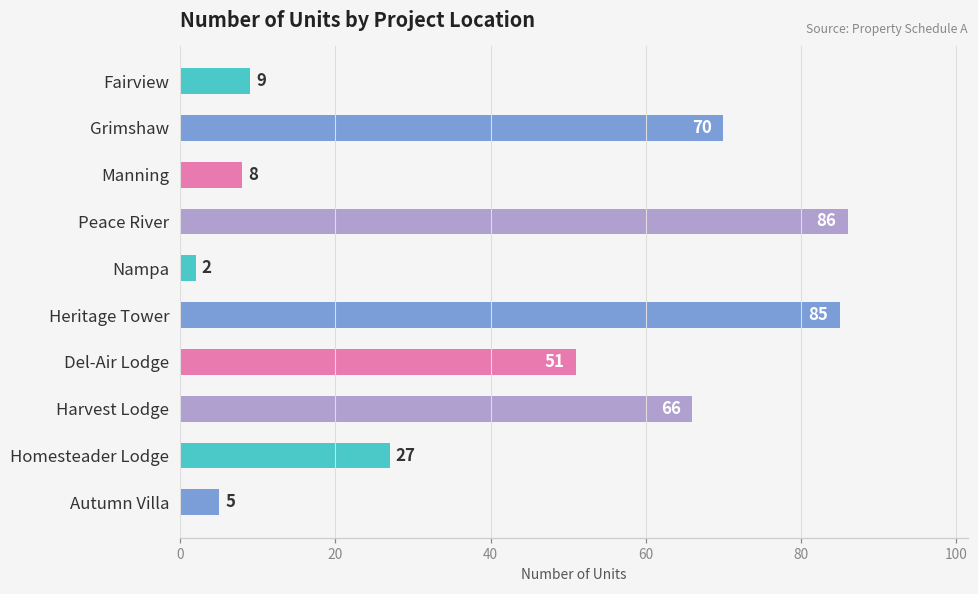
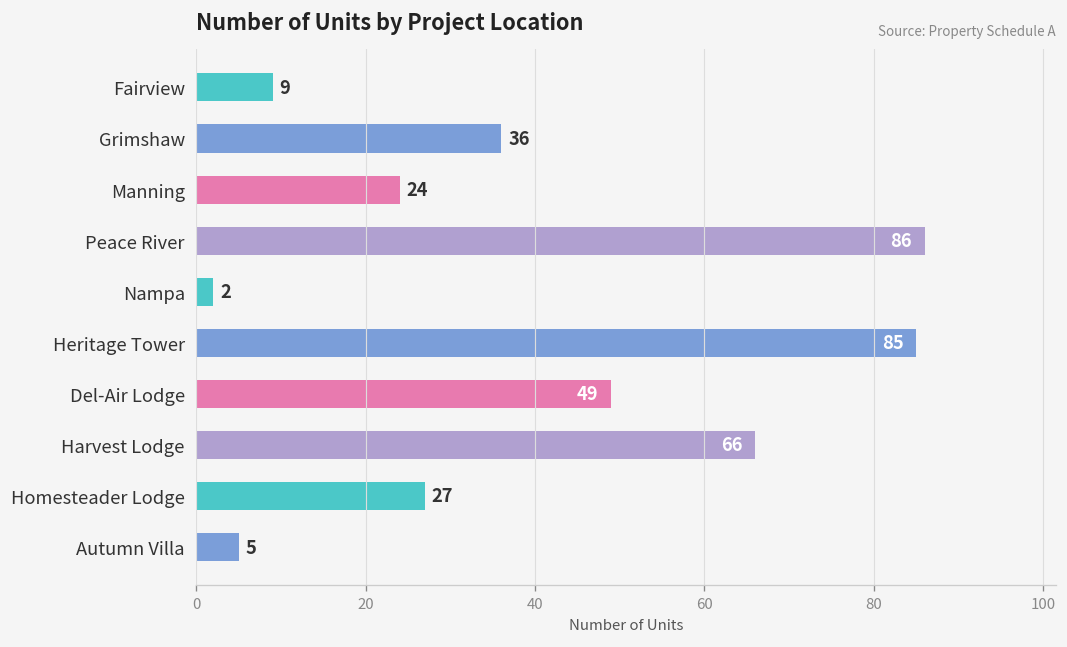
Grimshaw: 70 -> 36
Manning: 8 -> 24
Del-Air Lodge: 51 -> 49
